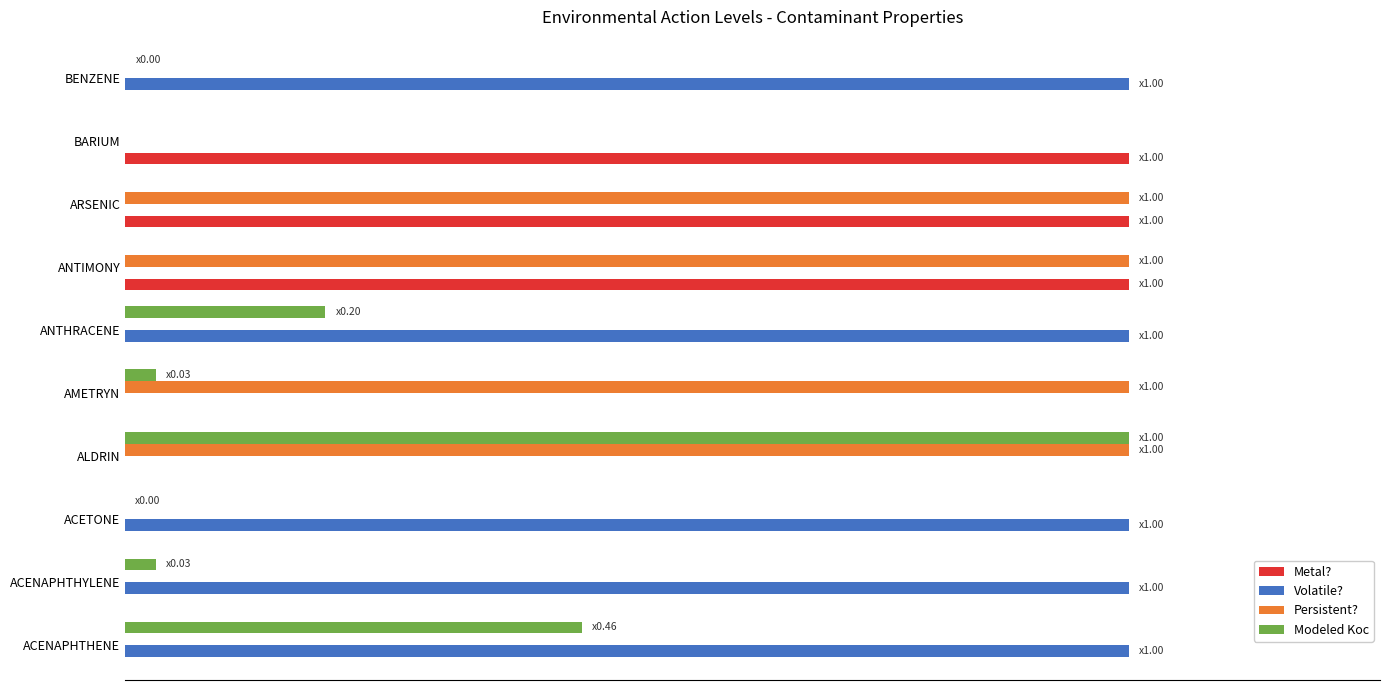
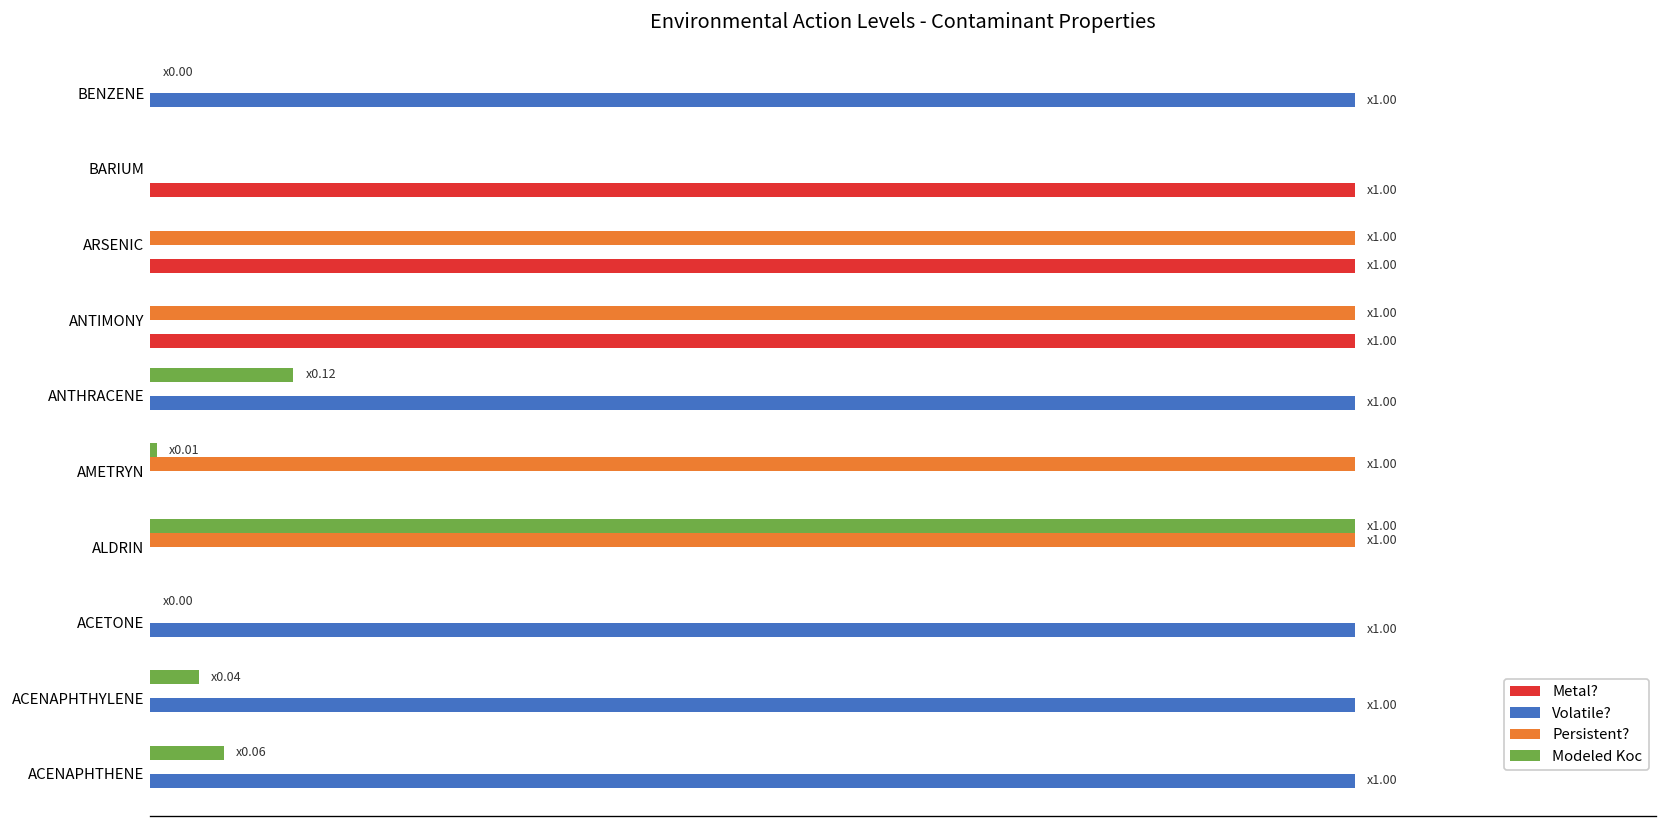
Modeled Koc, ANTHRACENE: 0.20 -> 0.12
Modeled Koc, AMETRYN: 0.03 -> 0.01
Modeled Koc, ACENAPHTHYLENE: 0.03 -> 0.04
Modeled Koc, ACENAPHTHENE: 0.46 -> 0.06
